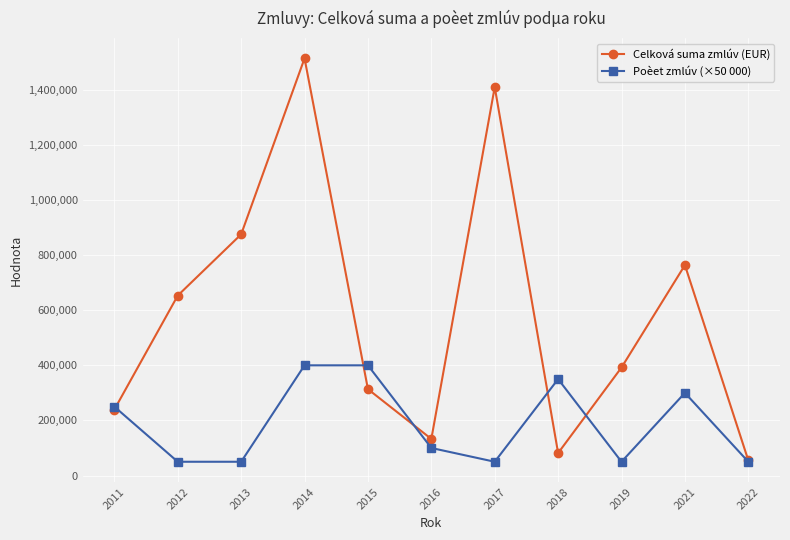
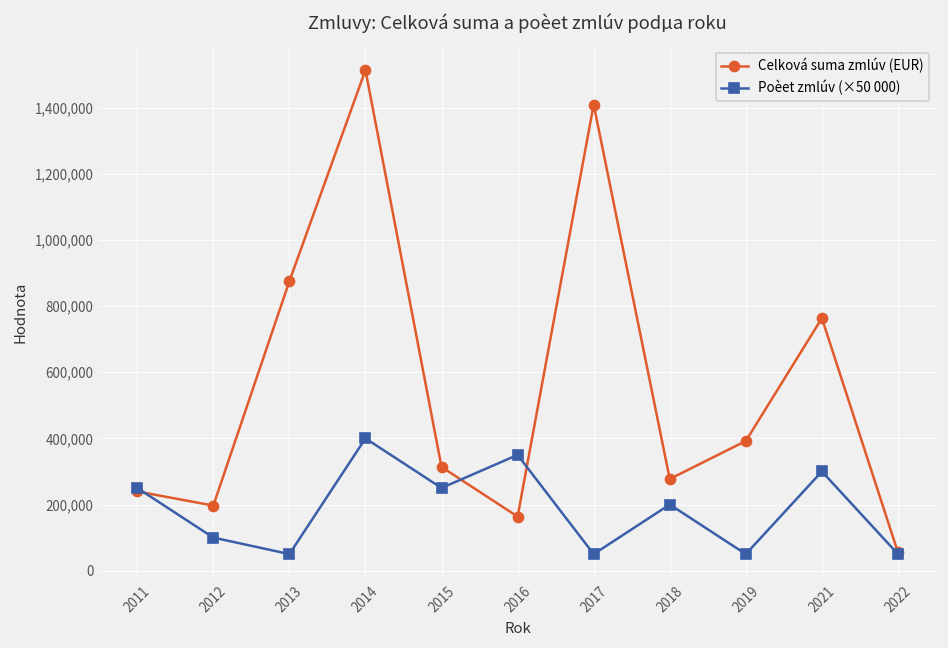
Celková suma zmlúv (EUR), 2012: 650,000 -> 200,000
Poèet zmlúv (×50 000), 2012: 50,000 -> 100,000
Poèet zmlúv (×50 000), 2015: 400,000 -> 250,000
Celková suma zmlúv (EUR), 2016: 130,000 -> 160,000
Poèet zmlúv (×50 000), 2016: 100,000 -> 350,000
Celková suma zmlúv (EUR), 2018: 80,000 -> 280,000
Poèet zmlúv (×50 000), 2018: 350,000 -> 200,000
